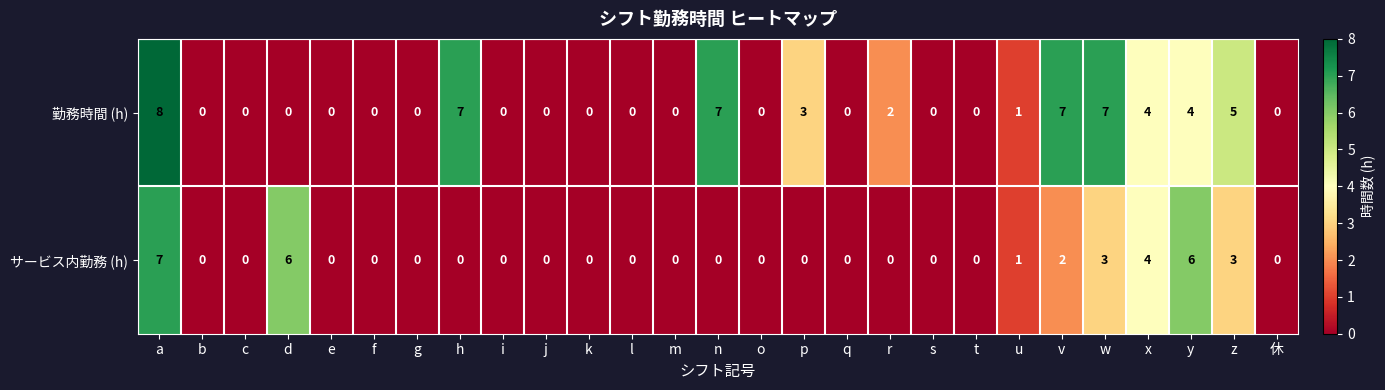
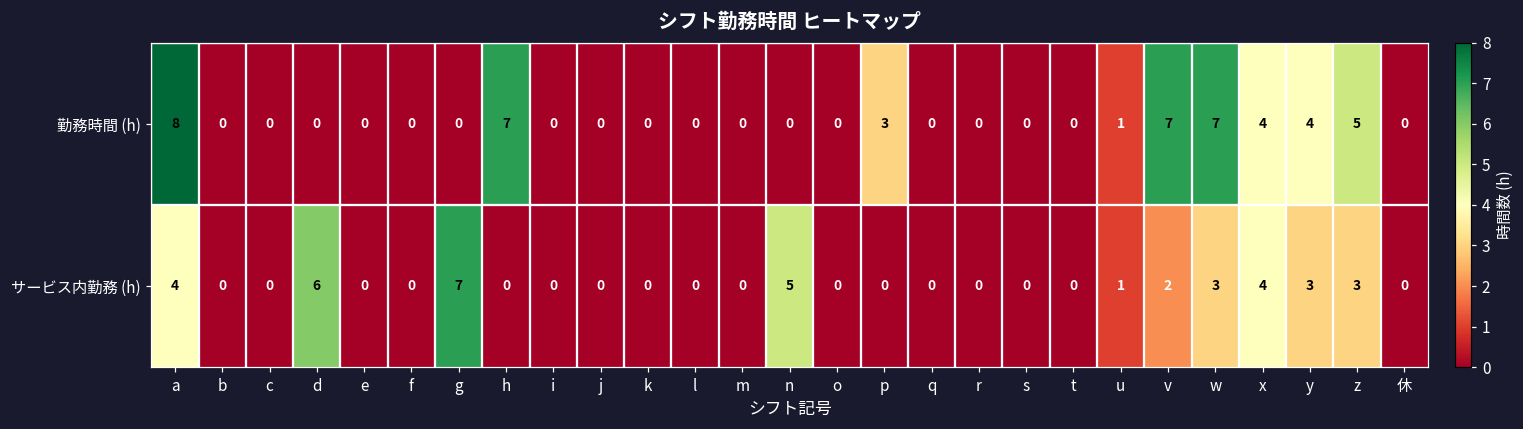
勤務時間 (h), n: 7 -> 0
勤務時間 (h), r: 2 -> 0
サービス内勤務 (h), a: 7 -> 4
サービス内勤務 (h), g: 0 -> 7
サービス内勤務 (h), n: 0 -> 5
サービス内勤務 (h), y: 6 -> 3
